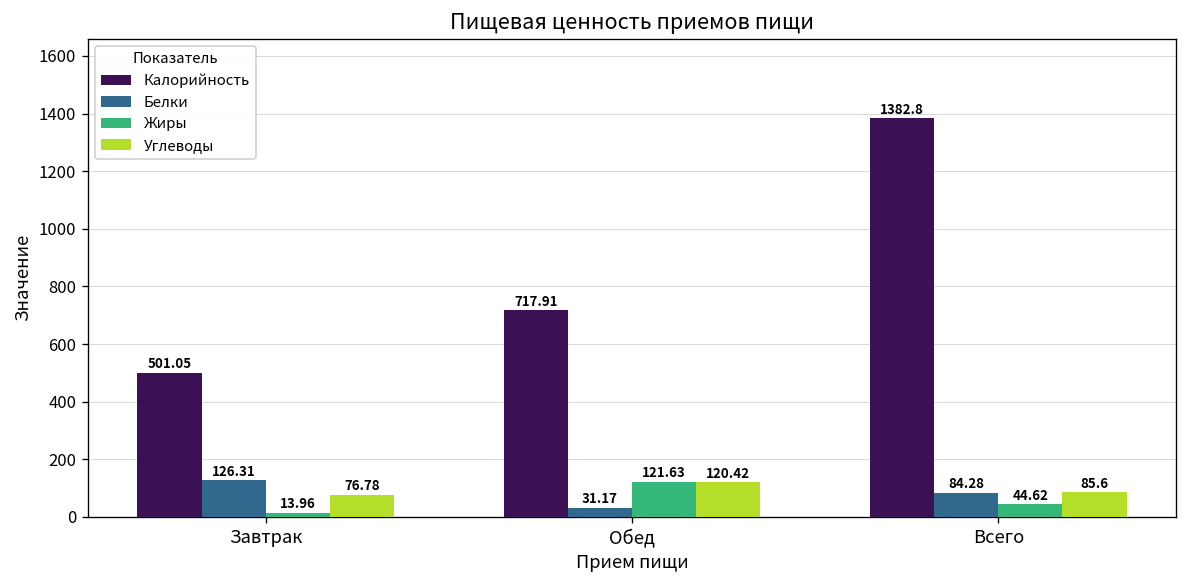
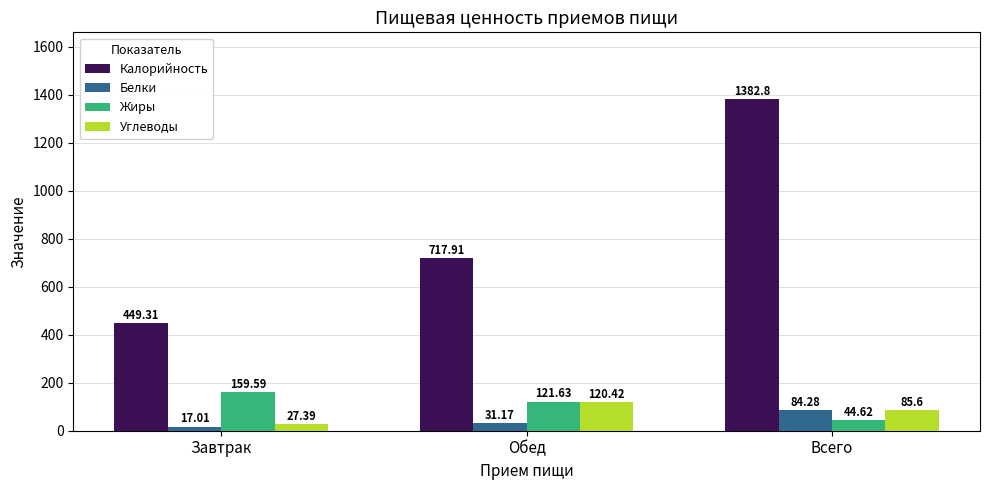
Калорийность, Завтрак: 501.05 -> 449.31
Белки, Завтрак: 126.31 -> 17.01
Жиры, Завтрак: 13.96 -> 159.59
Углеводы, Завтрак: 76.78 -> 27.39
